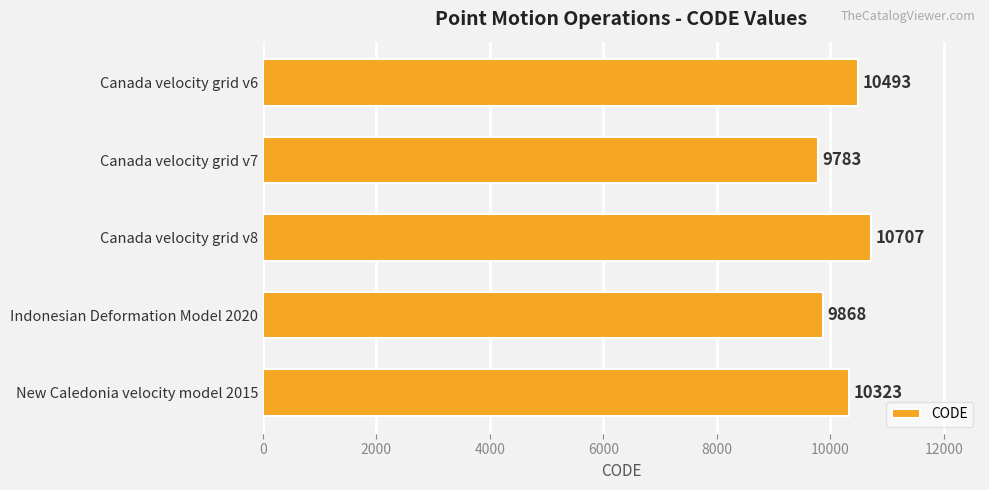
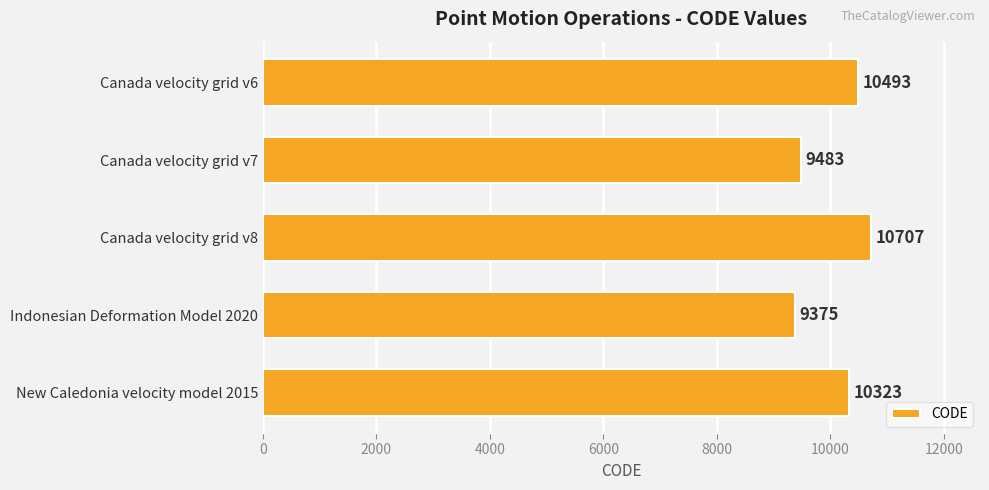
Canada velocity grid v7: 9783 -> 9483
Indonesian Deformation Model 2020: 9868 -> 9375
